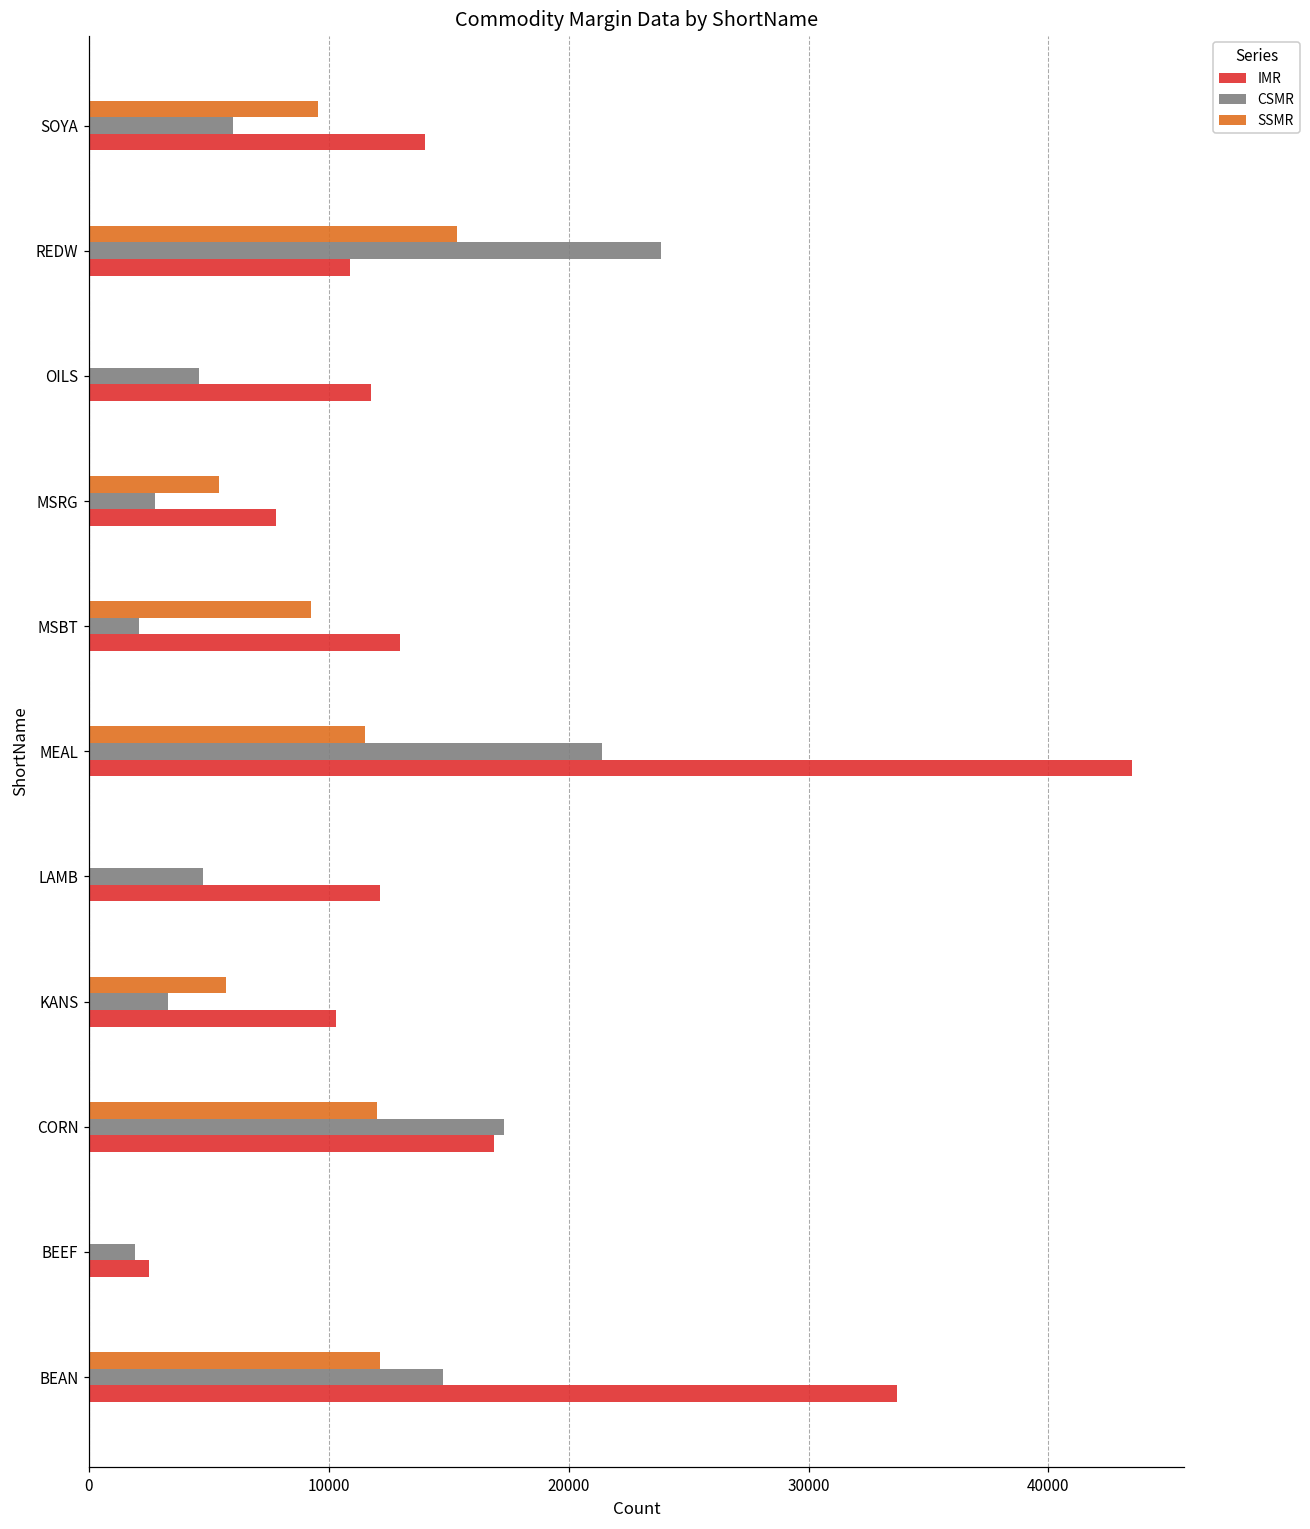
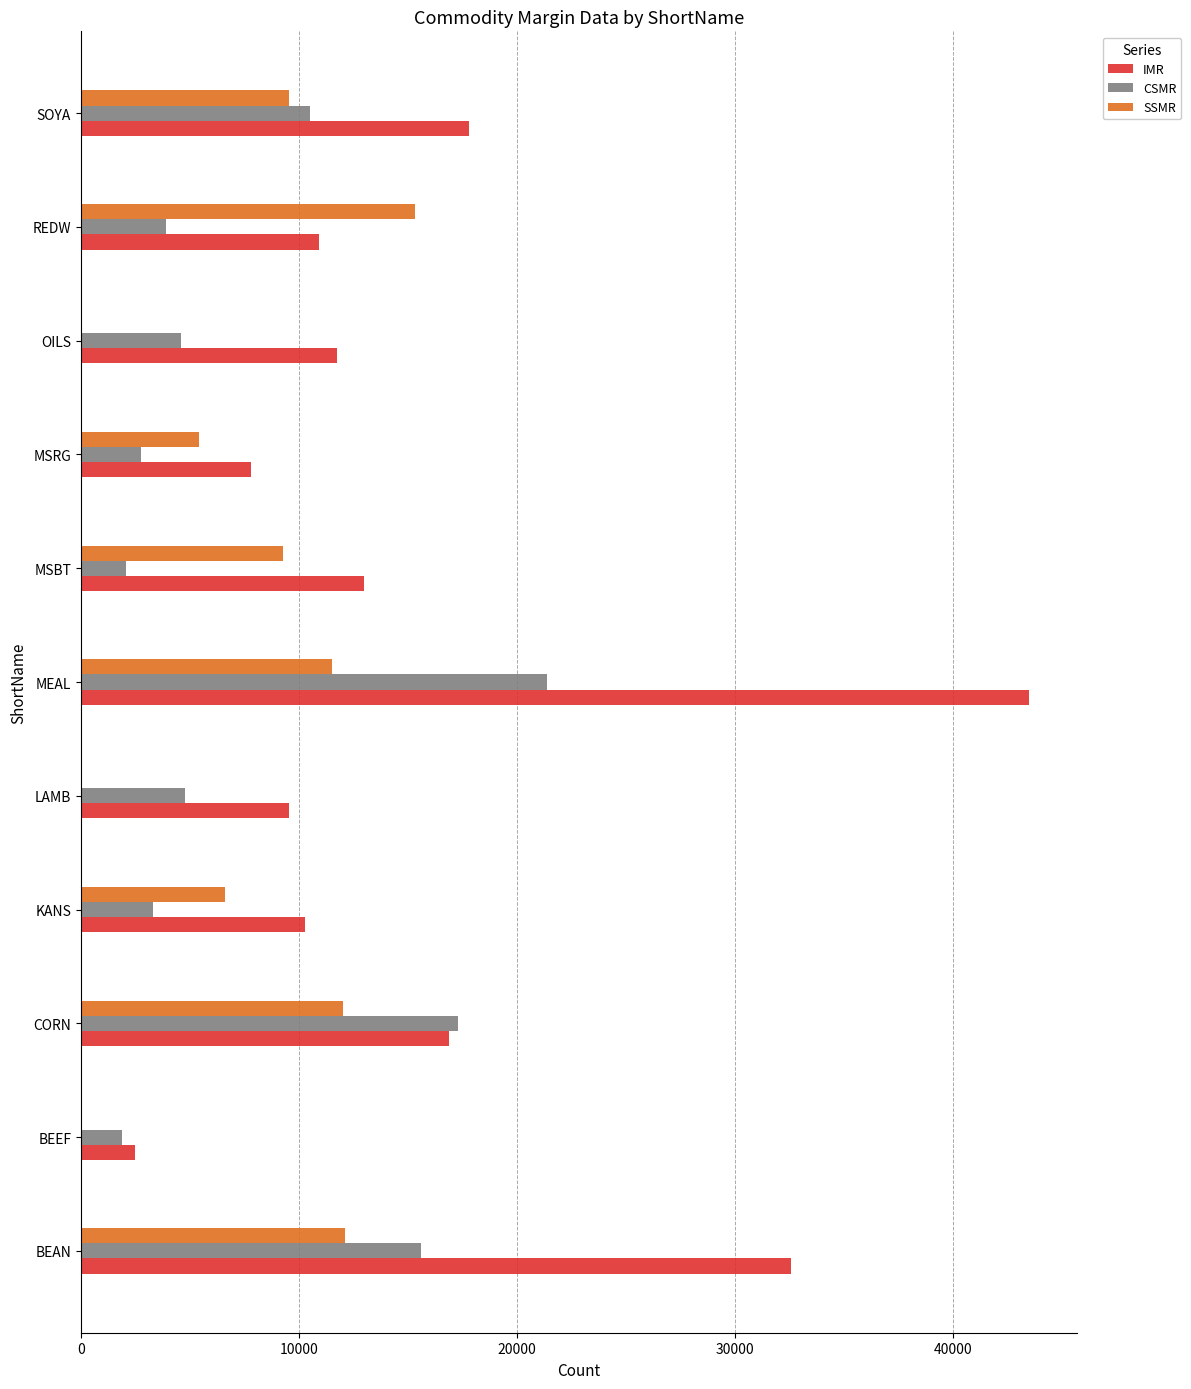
CSMR, SOYA: 6000 -> 10500
IMR, SOYA: 14000 -> 17800
CSMR, REDW: 23800 -> 3900
IMR, LAMB: 12100 -> 9500
SSMR, KANS: 5700 -> 6600
CSMR, BEAN: 14700 -> 15600
IMR, BEAN: 33700 -> 32600
